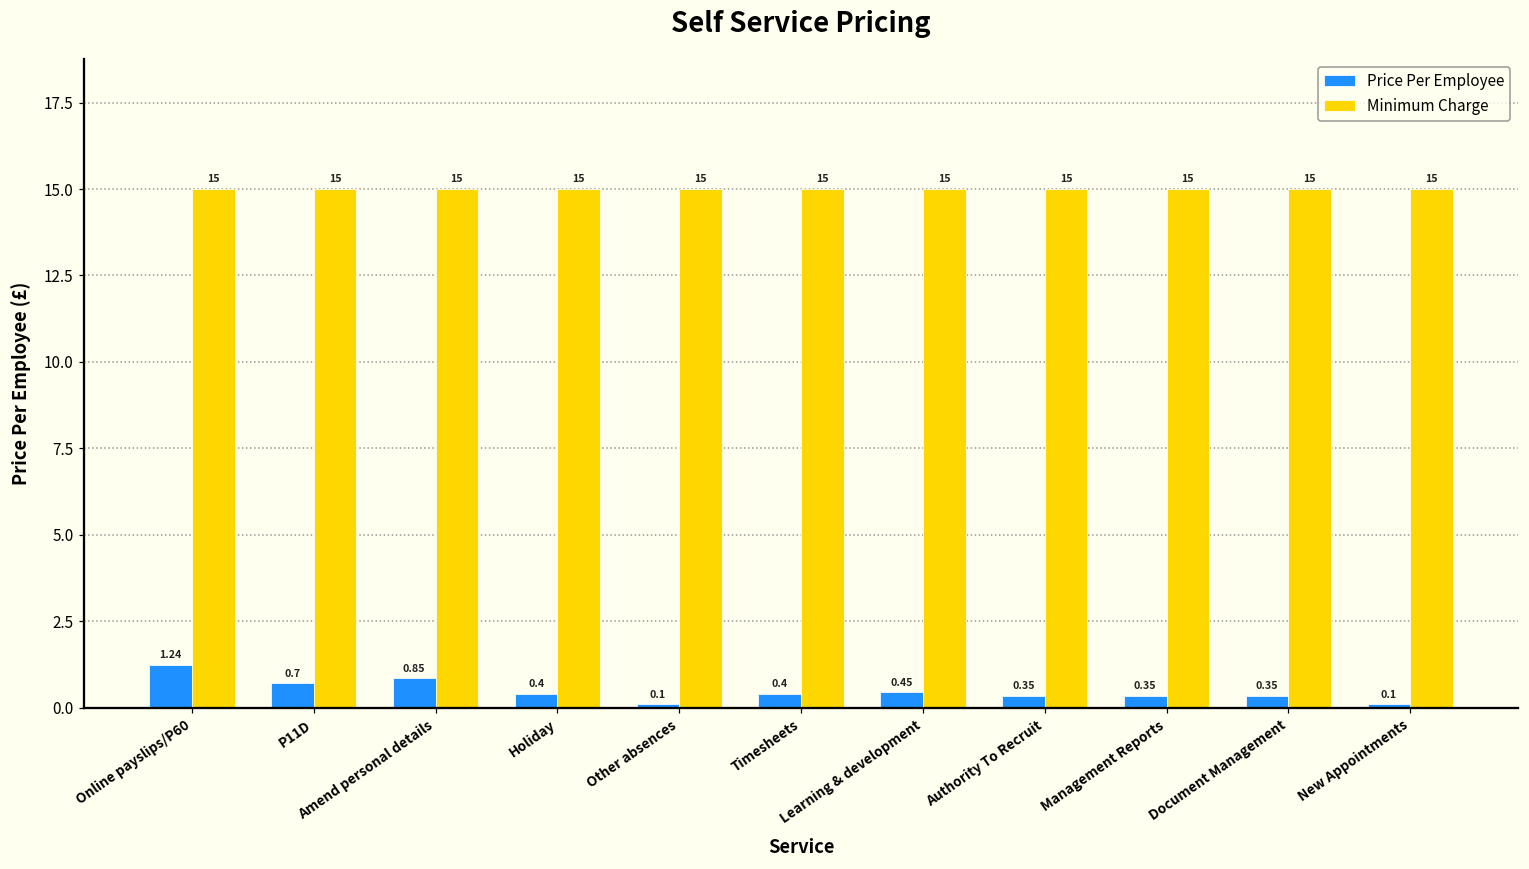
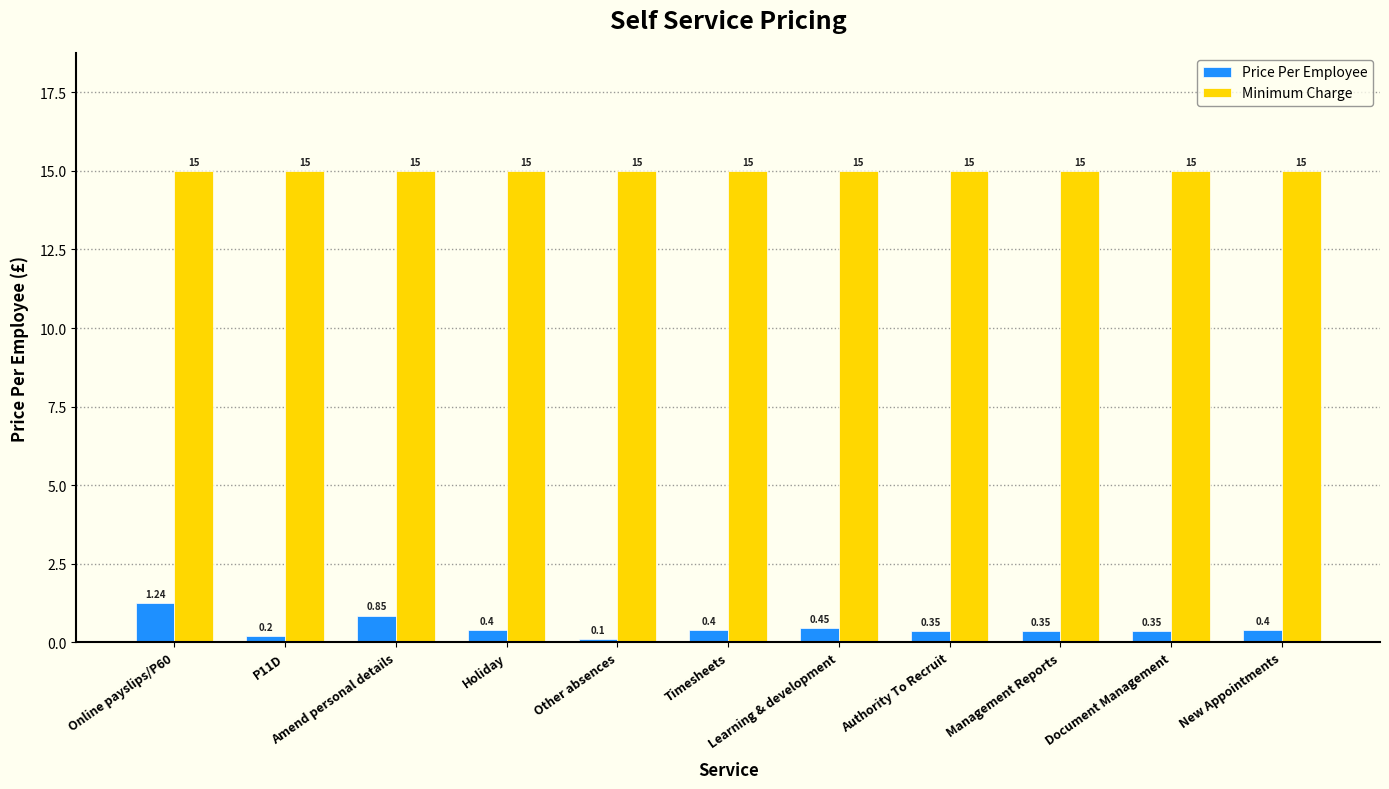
Price Per Employee, P11D: 0.7 -> 0.2
Price Per Employee, New Appointments: 0.1 -> 0.4
